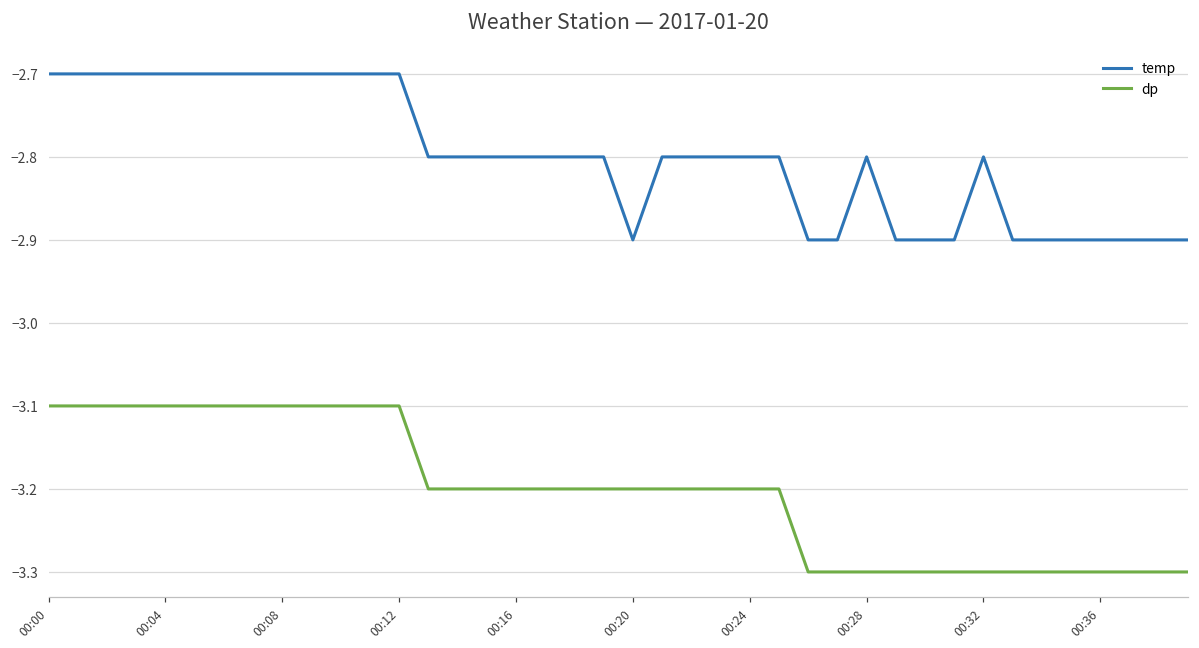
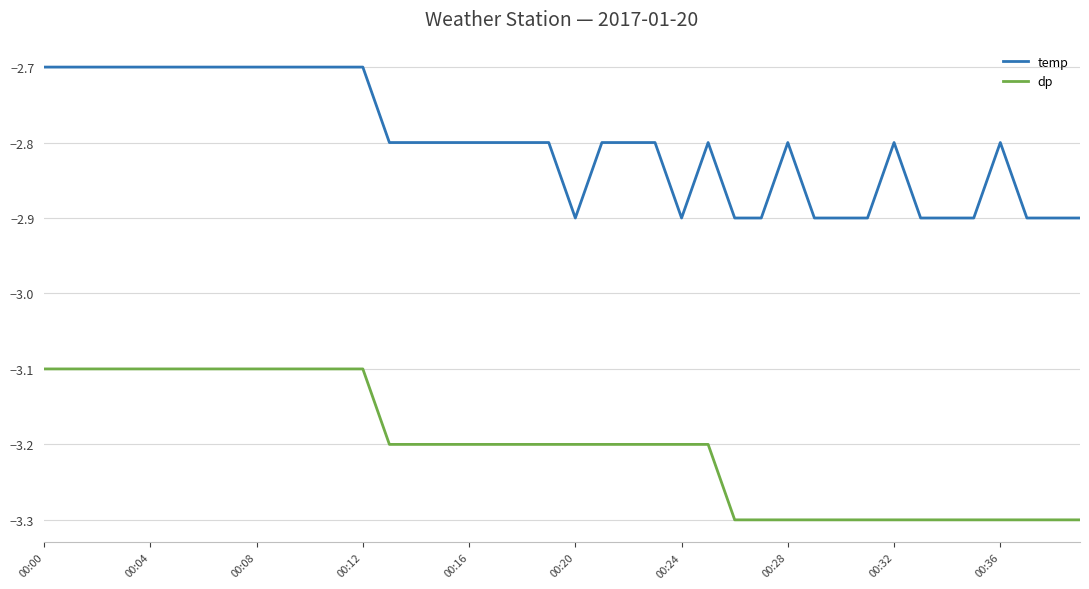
temp, 00:24: -2.8 -> -2.9
temp, 00:36: -2.9 -> -2.8
